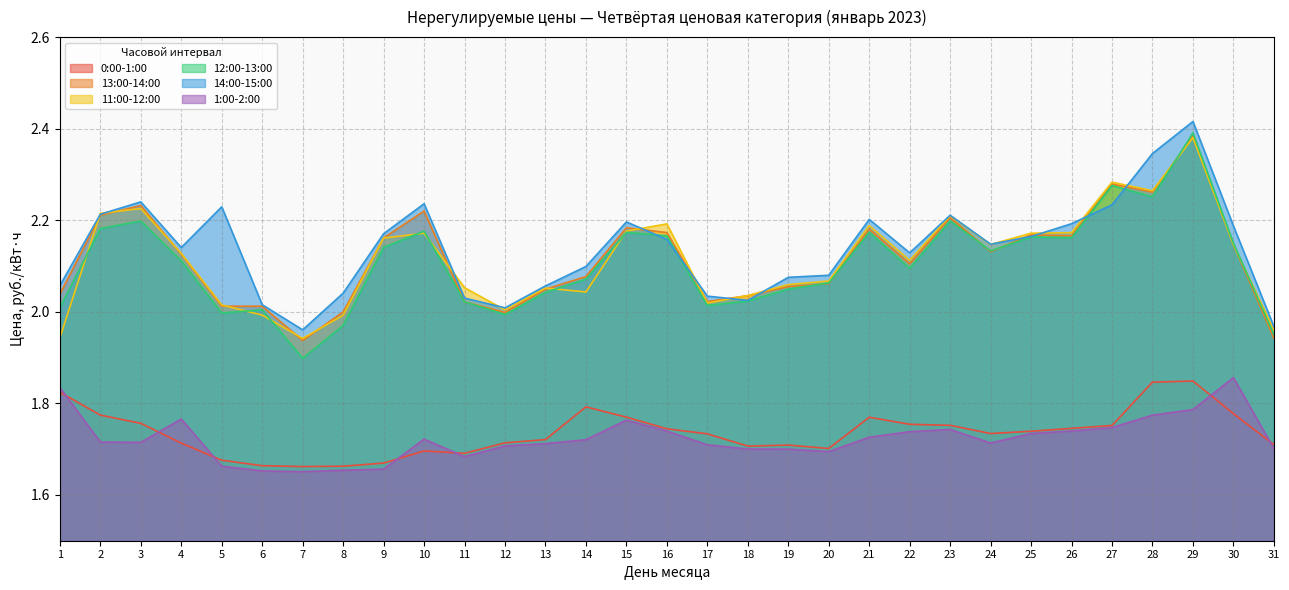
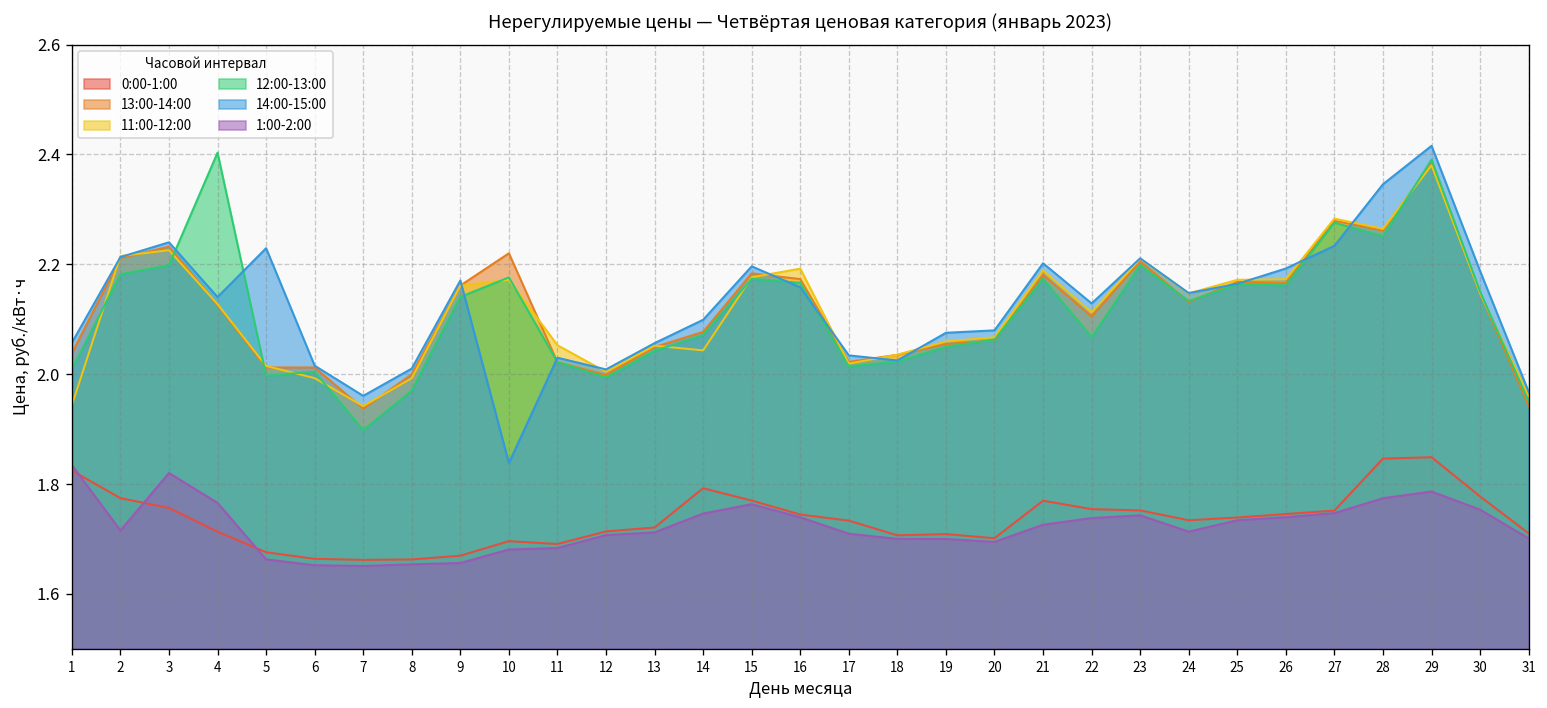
1:00-2:00, 3: 1.71 -> 1.82
12:00-13:00, 4: 2.11 -> 2.40
14:00-15:00, 8: 2.04 -> 2.01
14:00-15:00, 10: 2.24 -> 1.84
1:00-2:00, 10: 1.72 -> 1.68
1:00-2:00, 14: 1.72 -> 1.75
12:00-13:00, 22: 2.09 -> 2.07
1:00-2:00, 30: 1.86 -> 1.75
